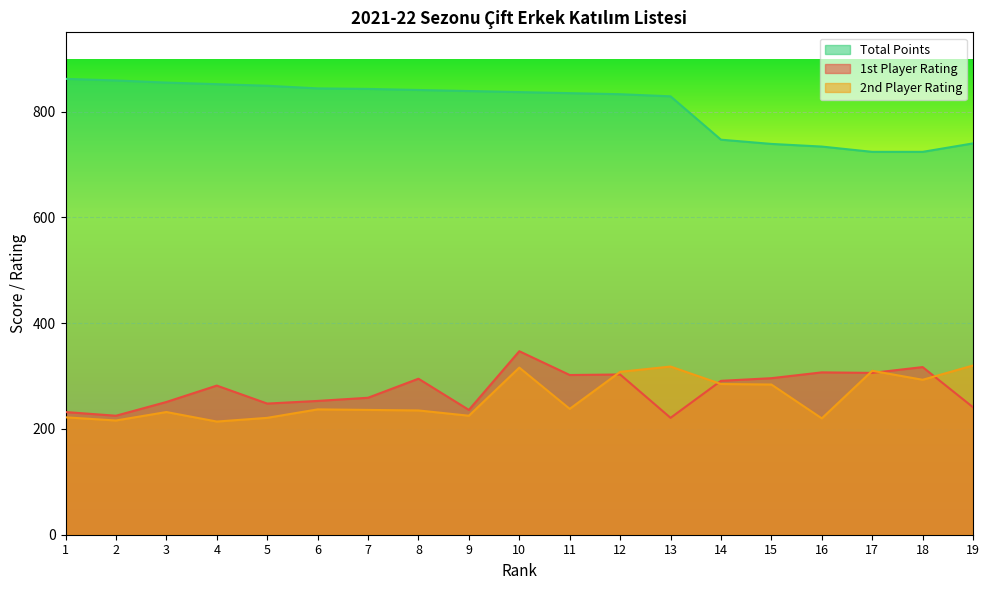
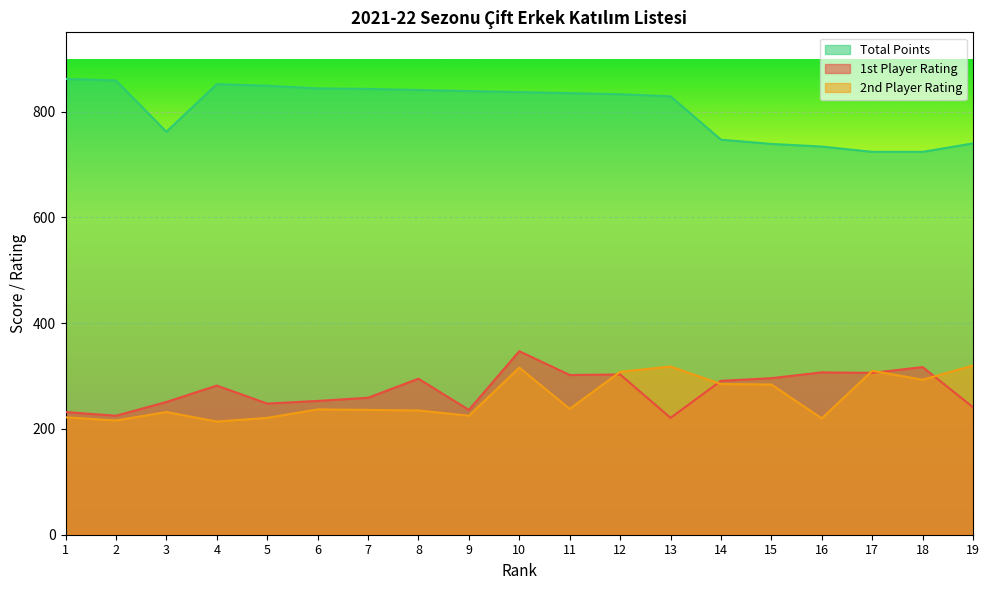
Total Points, 3: 860 -> 760
